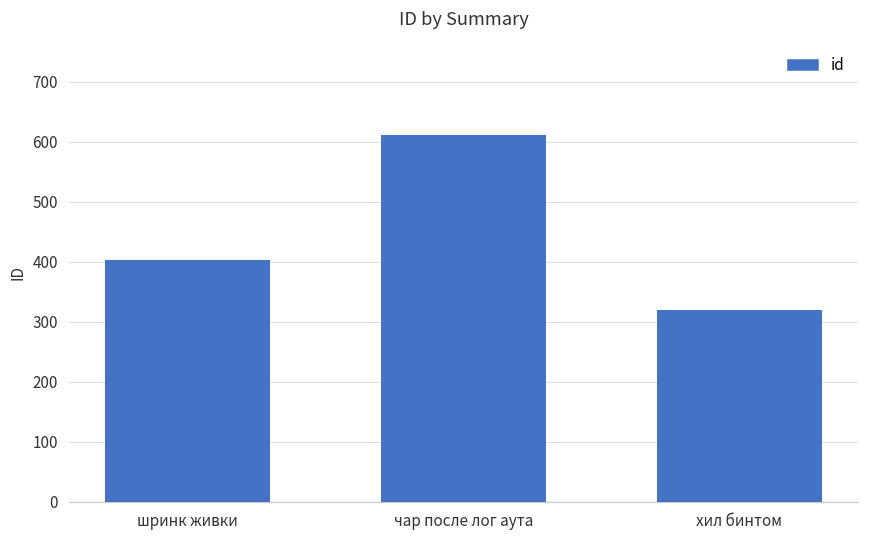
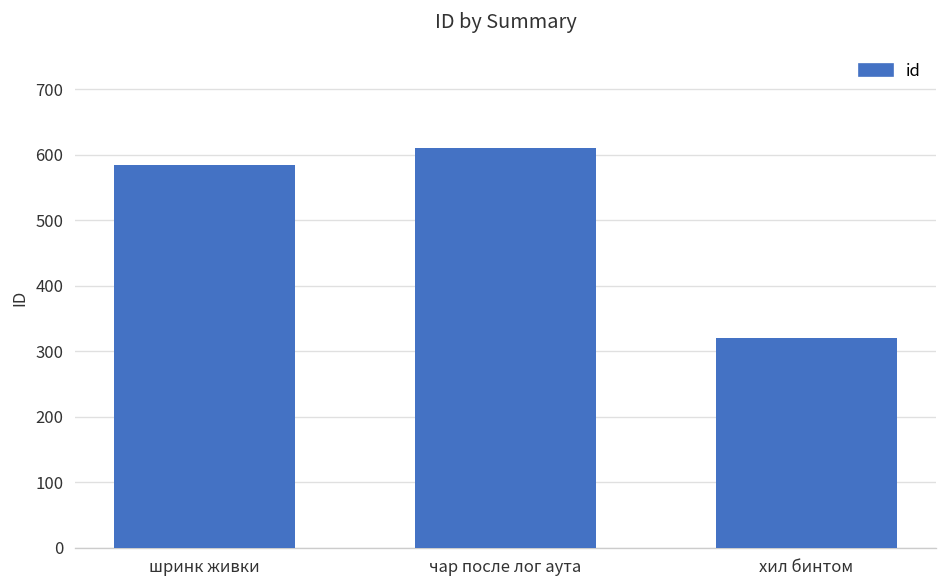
шринк живки: 400 -> 590
